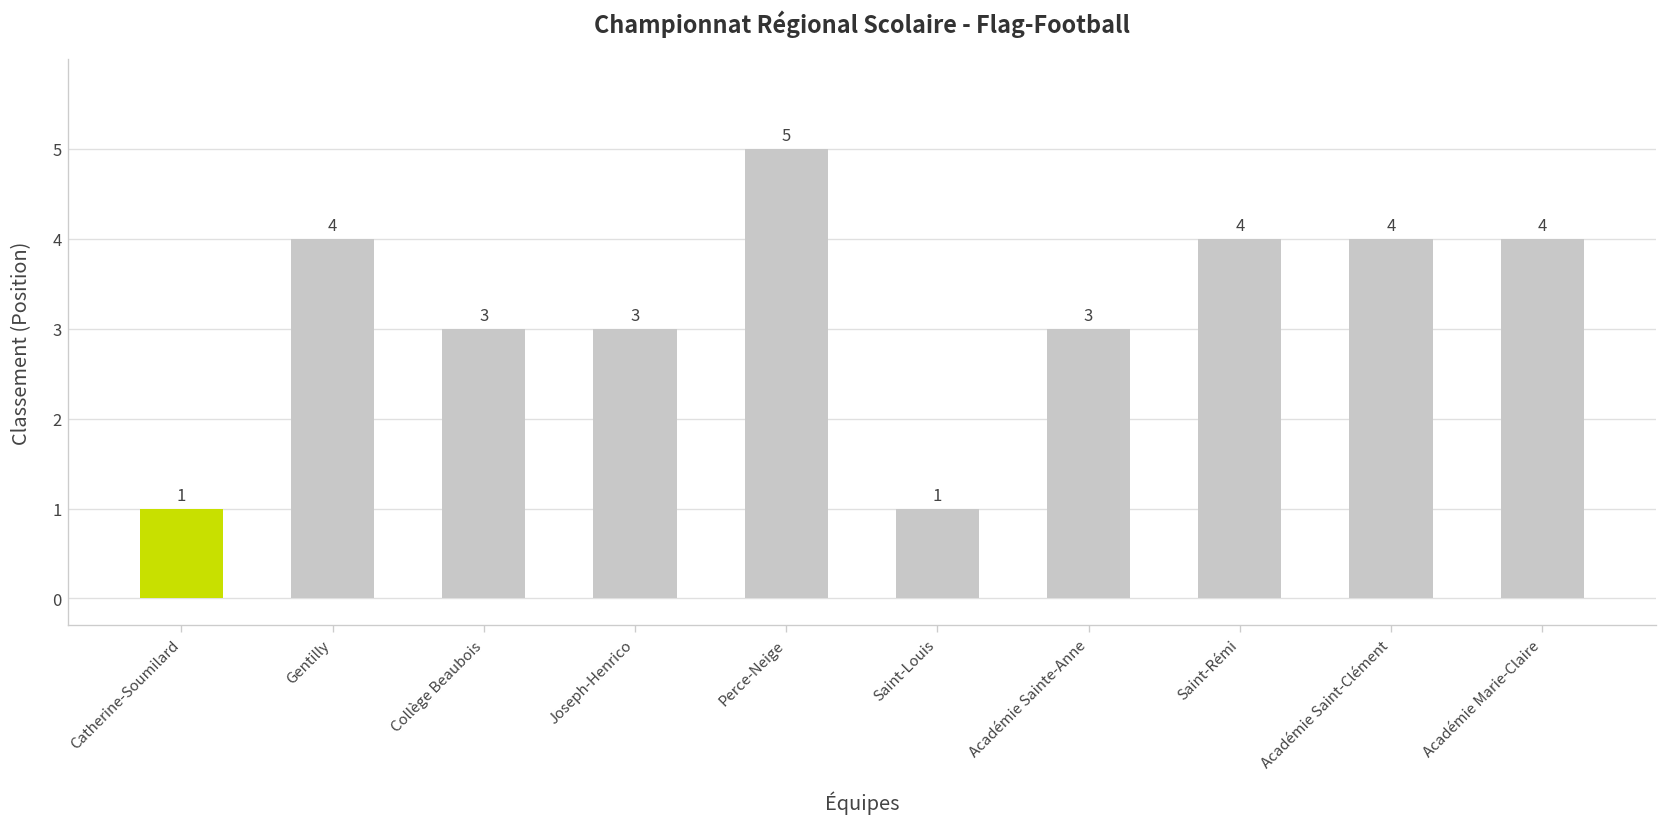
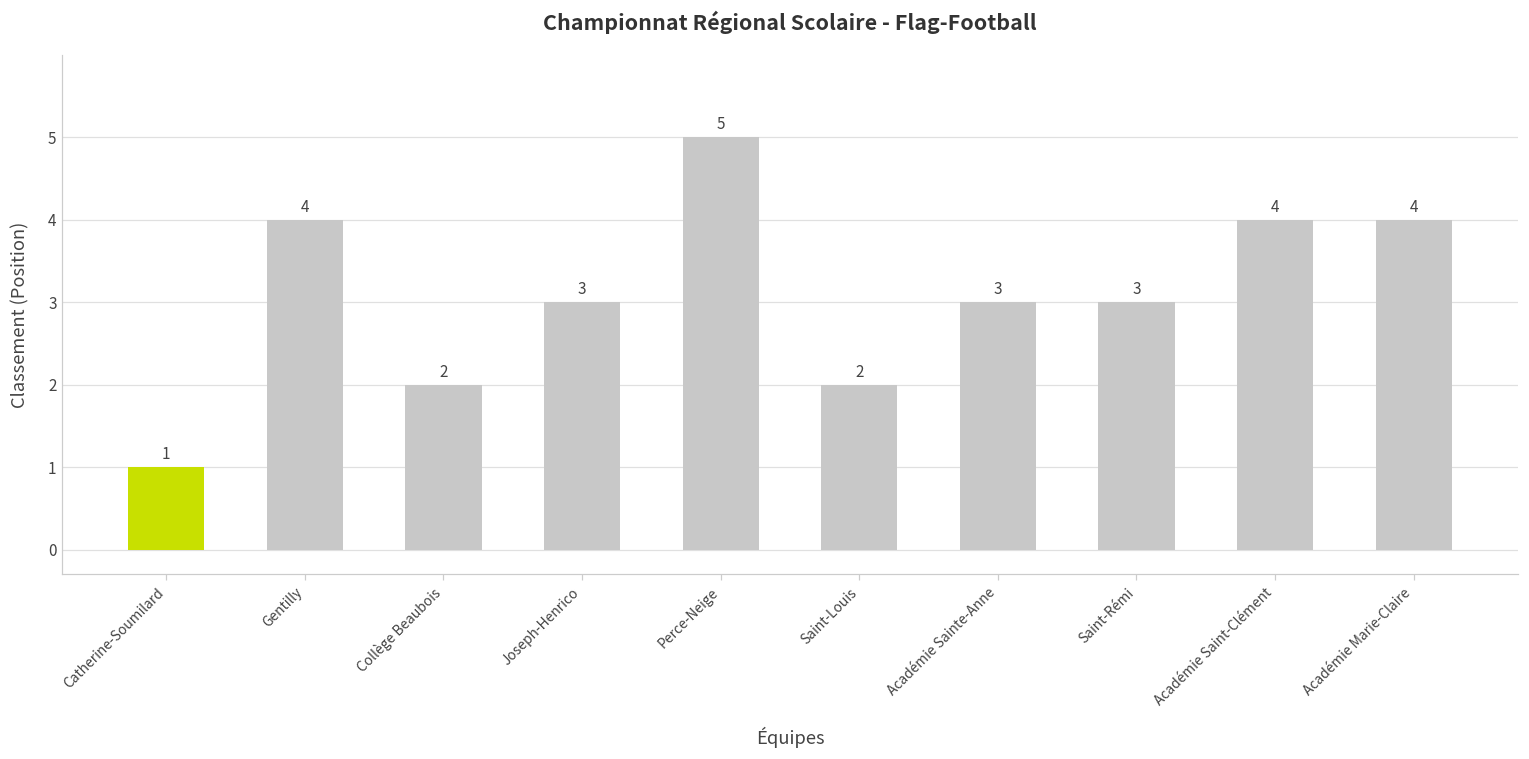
Collège Beaubois: 3 -> 2
Saint-Louis: 1 -> 2
Saint-Rémi: 4 -> 3
